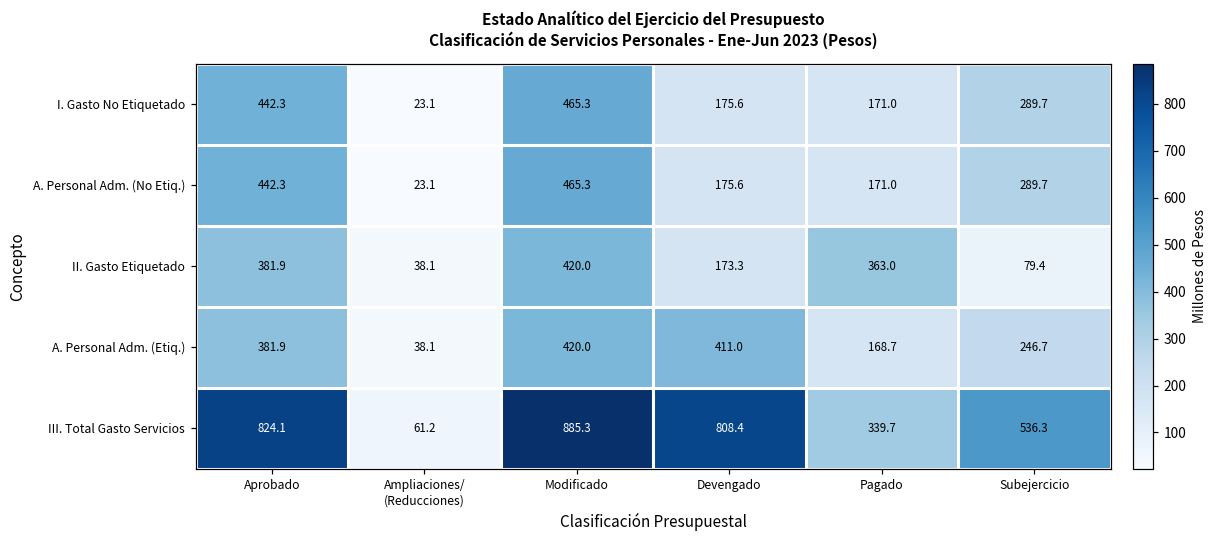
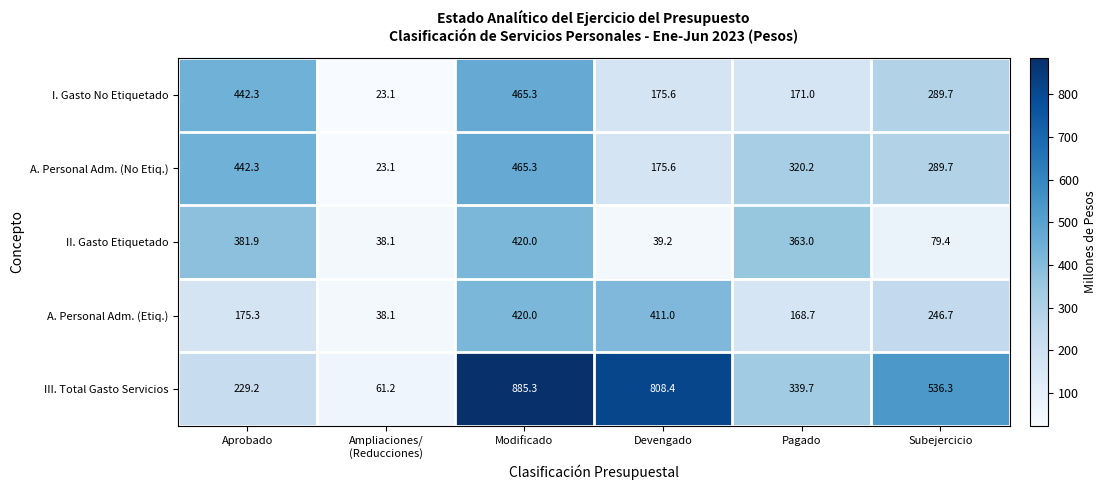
A. Personal Adm. (No Etiq.), Pagado: 171.0 -> 320.2
II. Gasto Etiquetado, Devengado: 173.3 -> 39.2
A. Personal Adm. (Etiq.), Aprobado: 381.9 -> 175.3
III. Total Gasto Servicios, Aprobado: 824.1 -> 229.2
